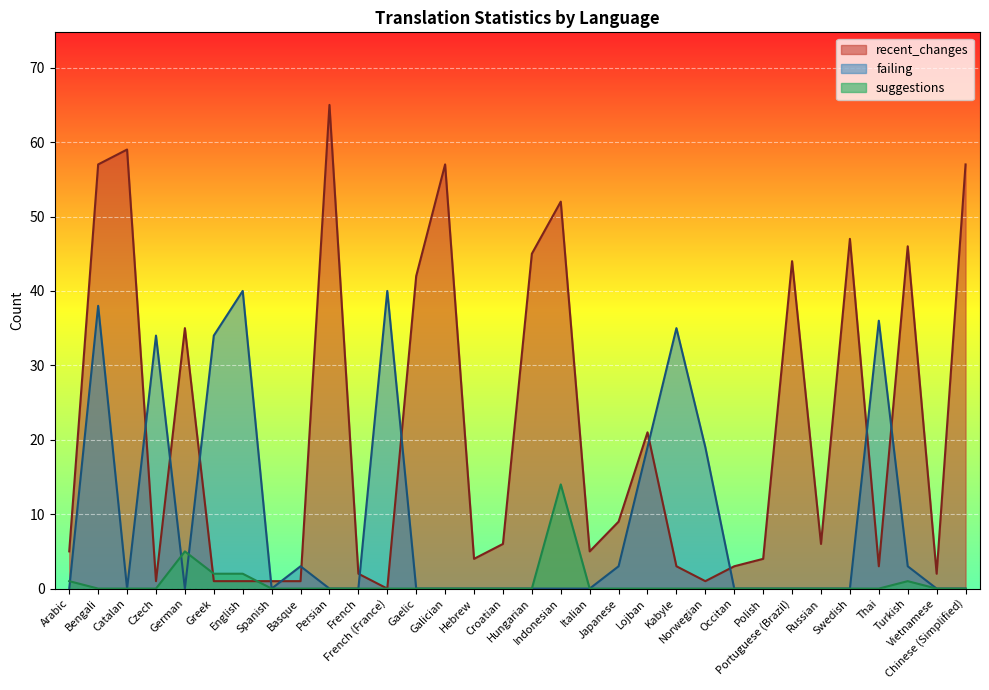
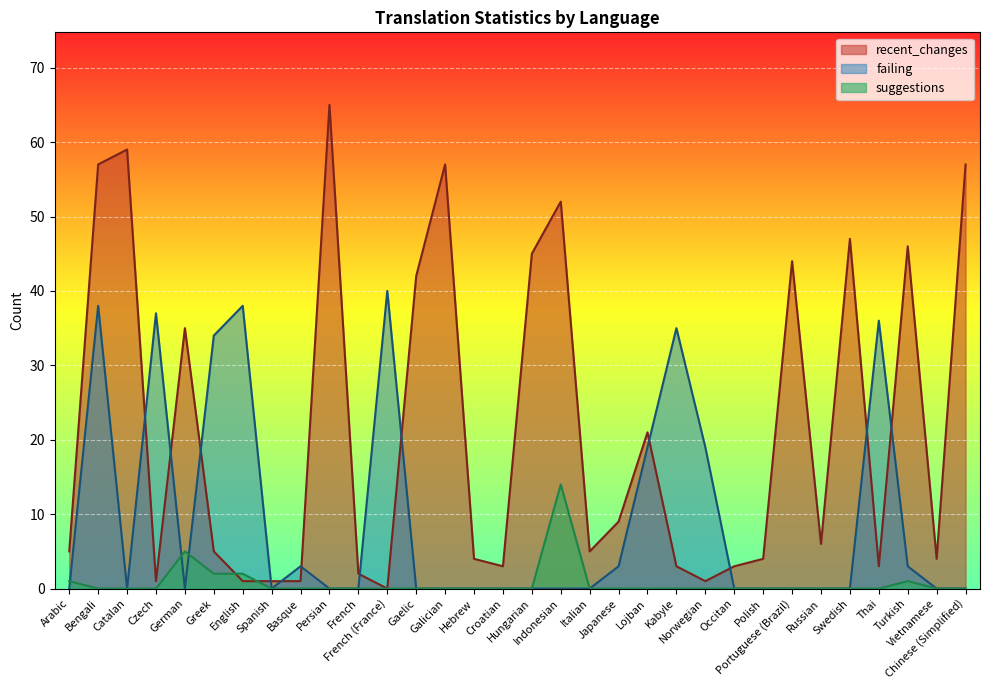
failing, Czech: 34 -> 37
recent_changes, Greek: 1 -> 5
failing, English: 40 -> 38
recent_changes, Croatian: 6 -> 3
recent_changes, Vietnamese: 2 -> 4
